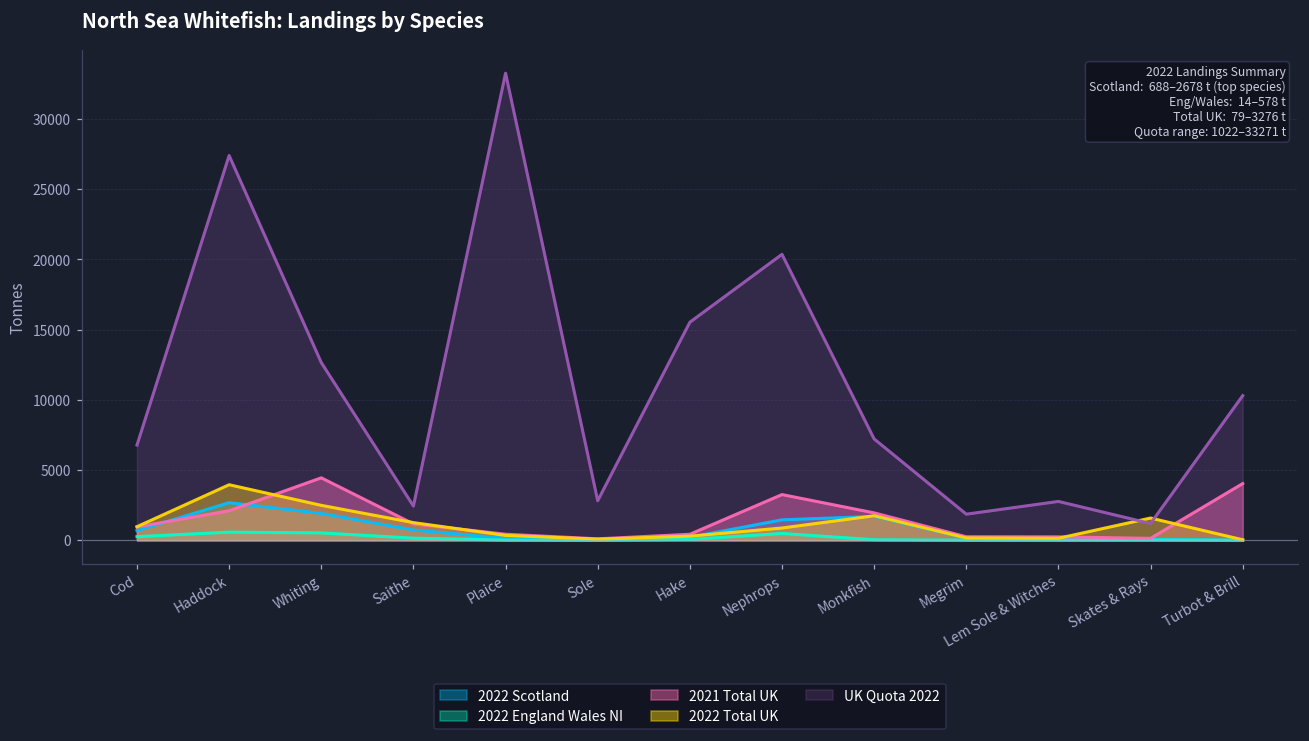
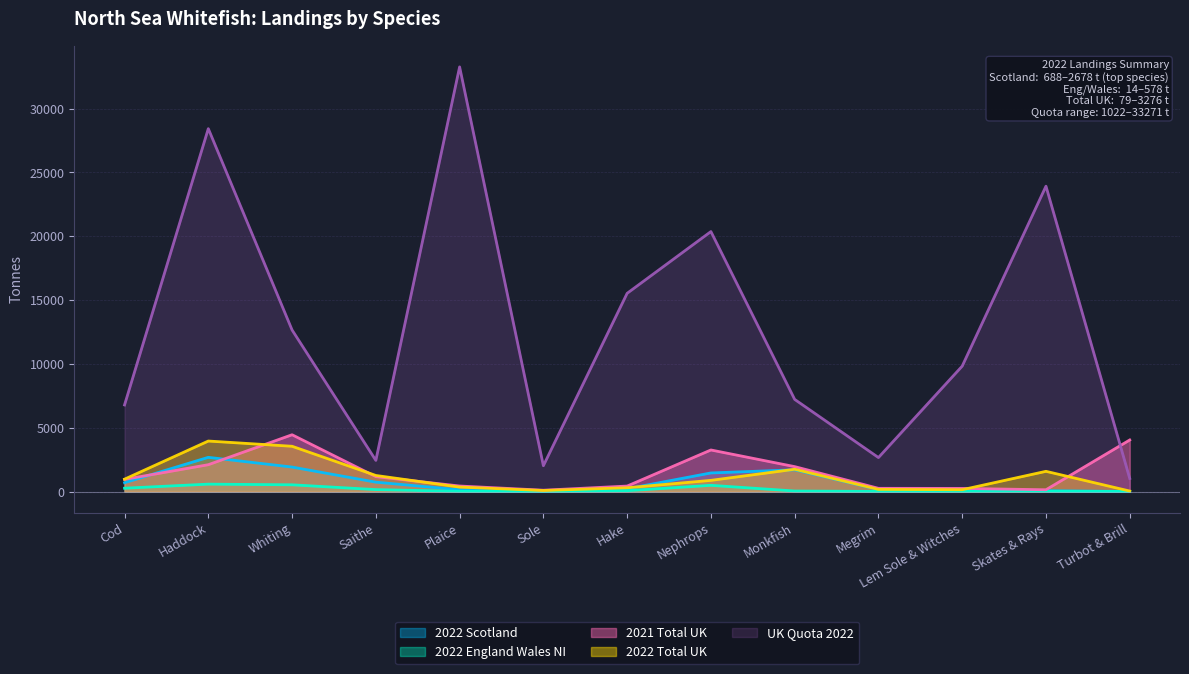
UK Quota 2022, Haddock: 27400 -> 28400
2022 Total UK, Whiting: 2500 -> 3500
UK Quota 2022, Sole: 2800 -> 2000
UK Quota 2022, Megrim: 1900 -> 2700
UK Quota 2022, Lem Sole & Witches: 2800 -> 9800
UK Quota 2022, Skates & Rays: 1200 -> 23900
UK Quota 2022, Turbot & Brill: 10300 -> 1000
